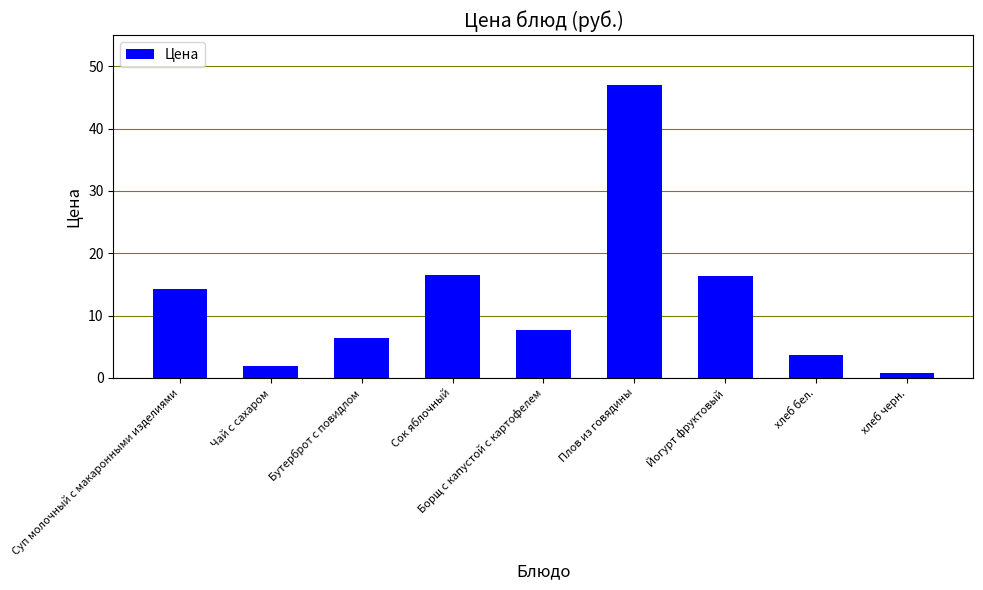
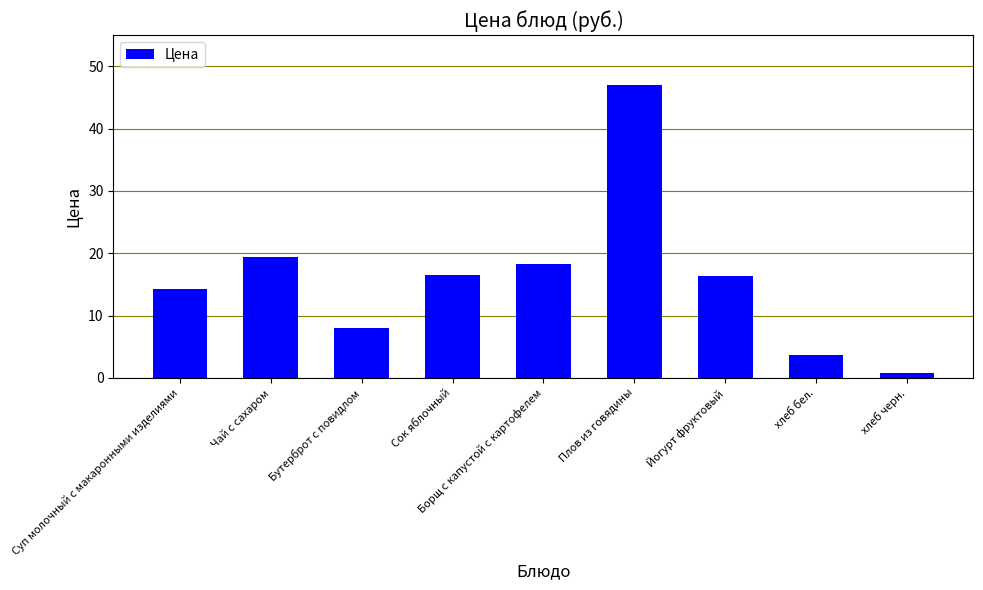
Чай с сахаром: 2 -> 19
Бутерброт с повидлом: 6 -> 8
Борщ с капустой с картофелем: 8 -> 18
